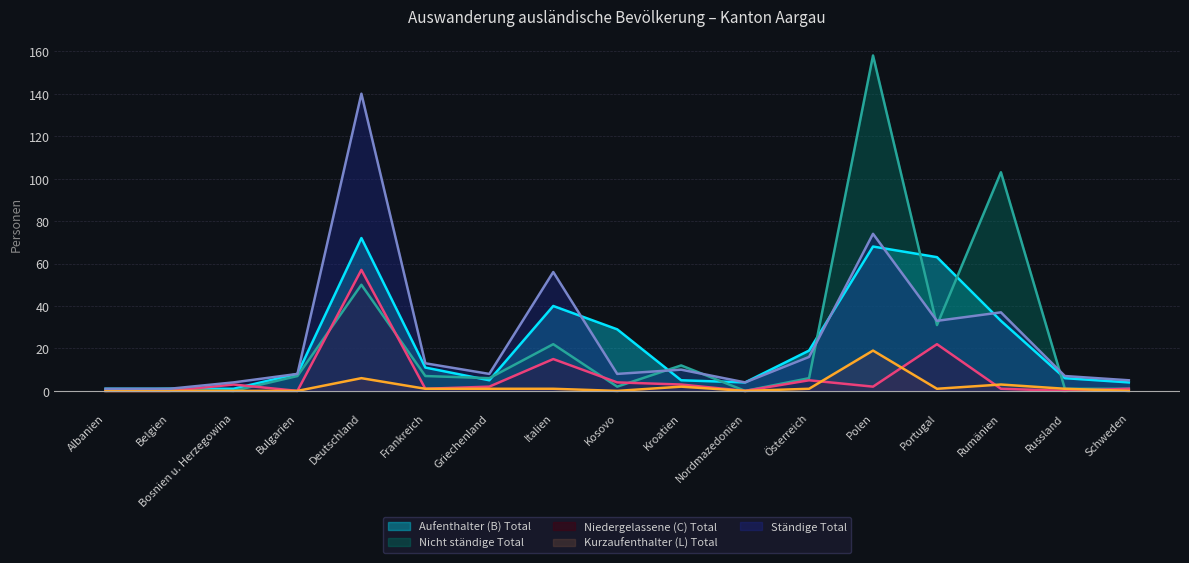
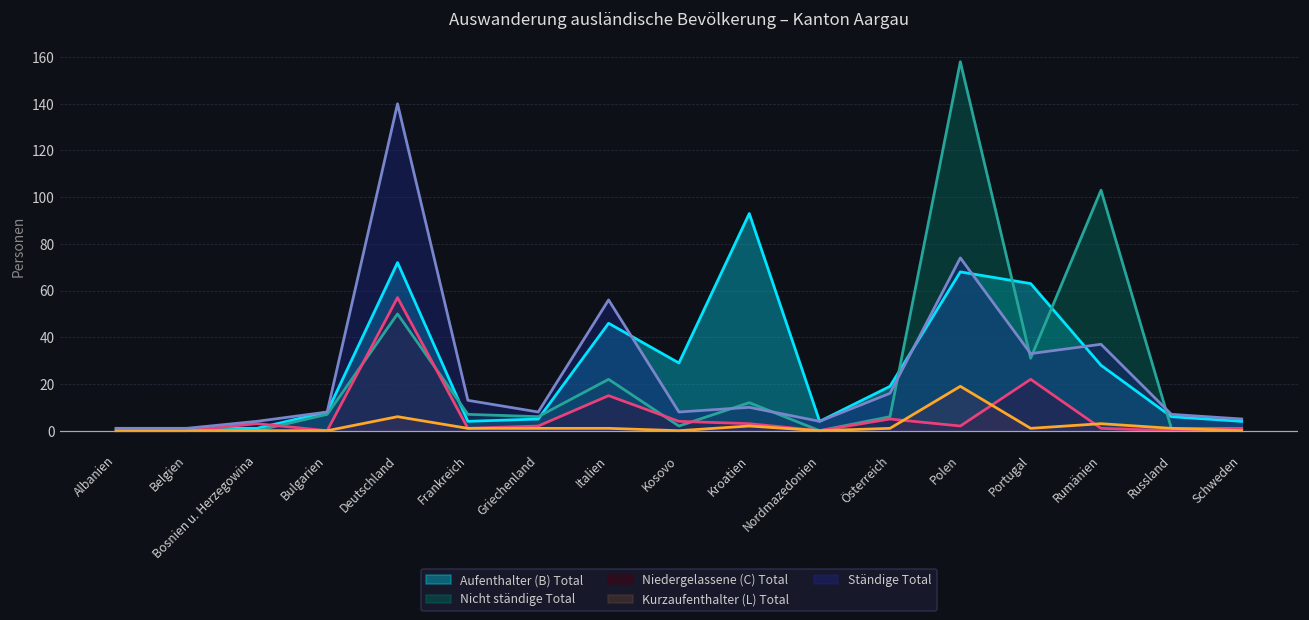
Aufenthalter (B) Total, Frankreich: 11 -> 4
Aufenthalter (B) Total, Italien: 40 -> 46
Aufenthalter (B) Total, Kroatien: 5 -> 93
Aufenthalter (B) Total, Rumänien: 33 -> 28
